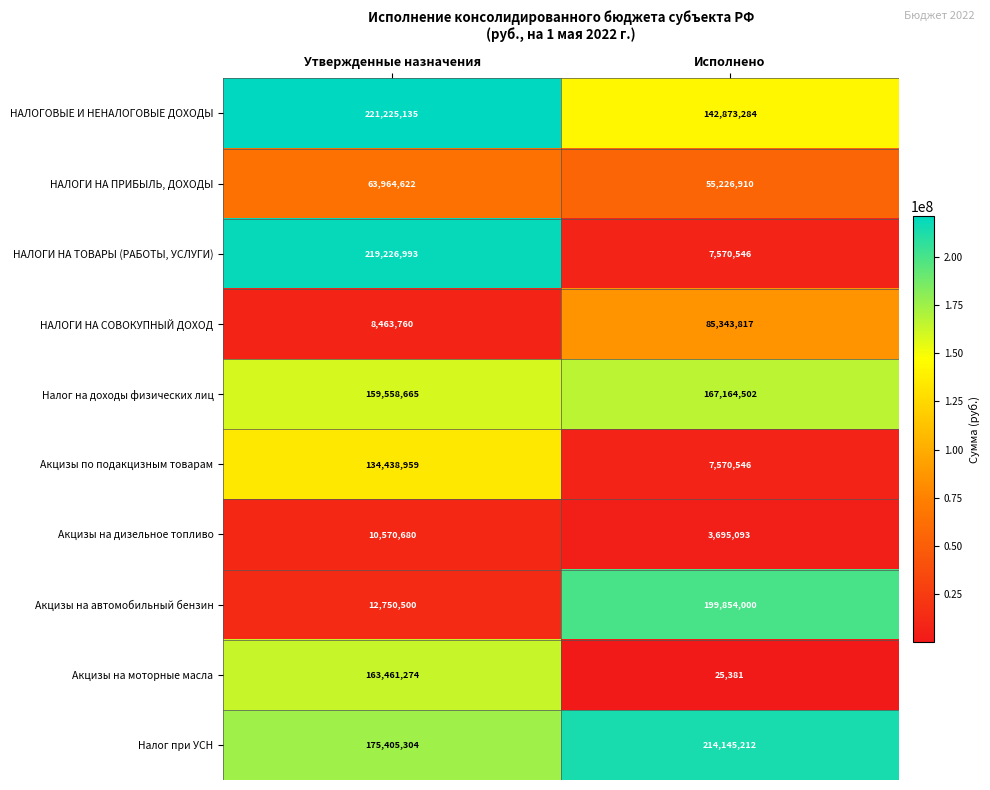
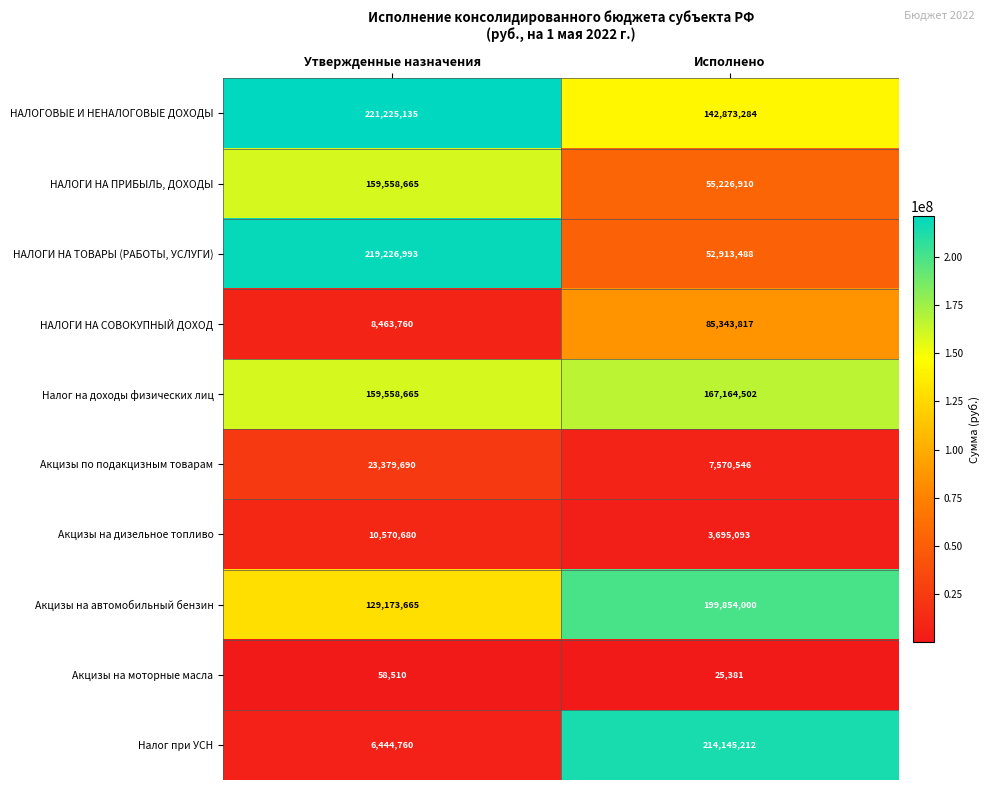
НАЛОГИ НА ПРИБЫЛЬ, ДОХОДЫ, Утвержденные назначения: 63,964,622 -> 159,558,665
НАЛОГИ НА ТОВАРЫ (РАБОТЫ, УСЛУГИ), Исполнено: 7,570,546 -> 52,913,488
Акцизы по подакцизным товарам, Утвержденные назначения: 134,438,959 -> 23,379,690
Акцизы на автомобильный бензин, Утвержденные назначения: 12,750,500 -> 129,173,665
Акцизы на моторные масла, Утвержденные назначения: 163,461,274 -> 58,510
Налог при УСН, Утвержденные назначения: 175,405,304 -> 6,444,760
